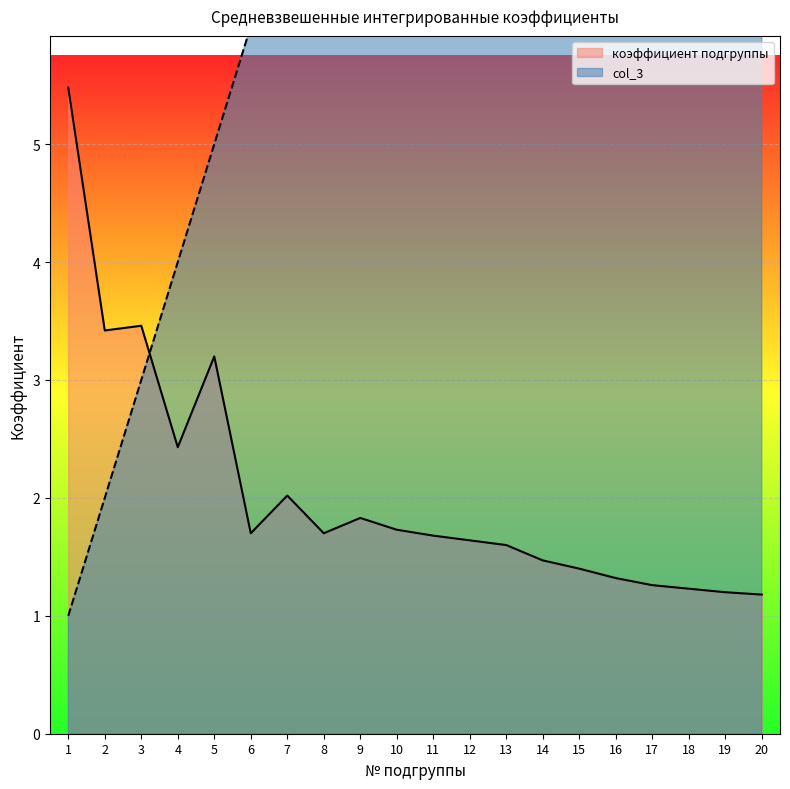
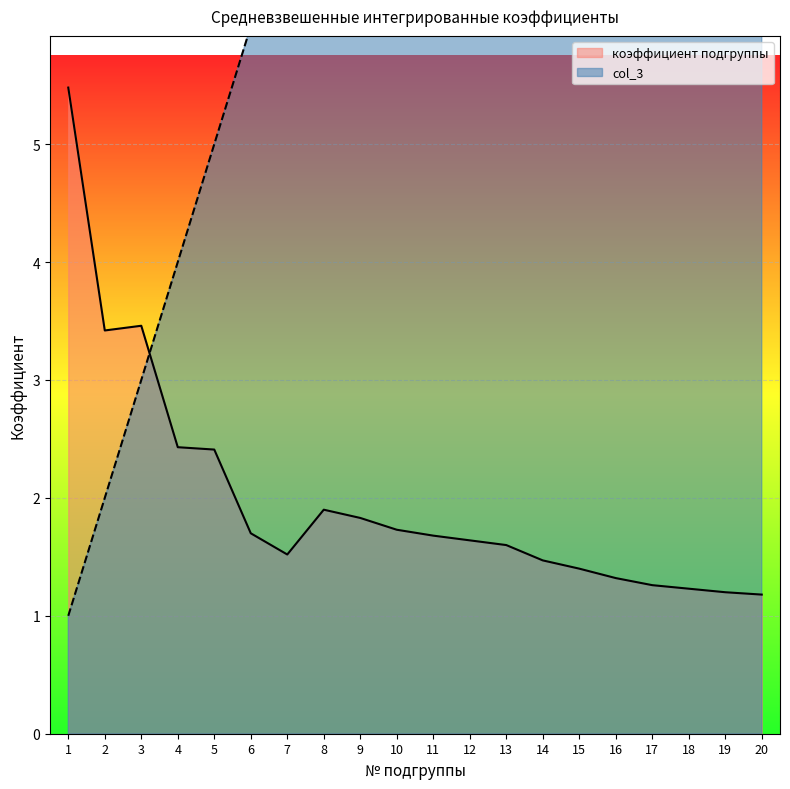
коэффициент подгруппы, 5: 3.20 -> 2.41
коэффициент подгруппы, 7: 2.02 -> 1.52
коэффициент подгруппы, 8: 1.7 -> 1.9
